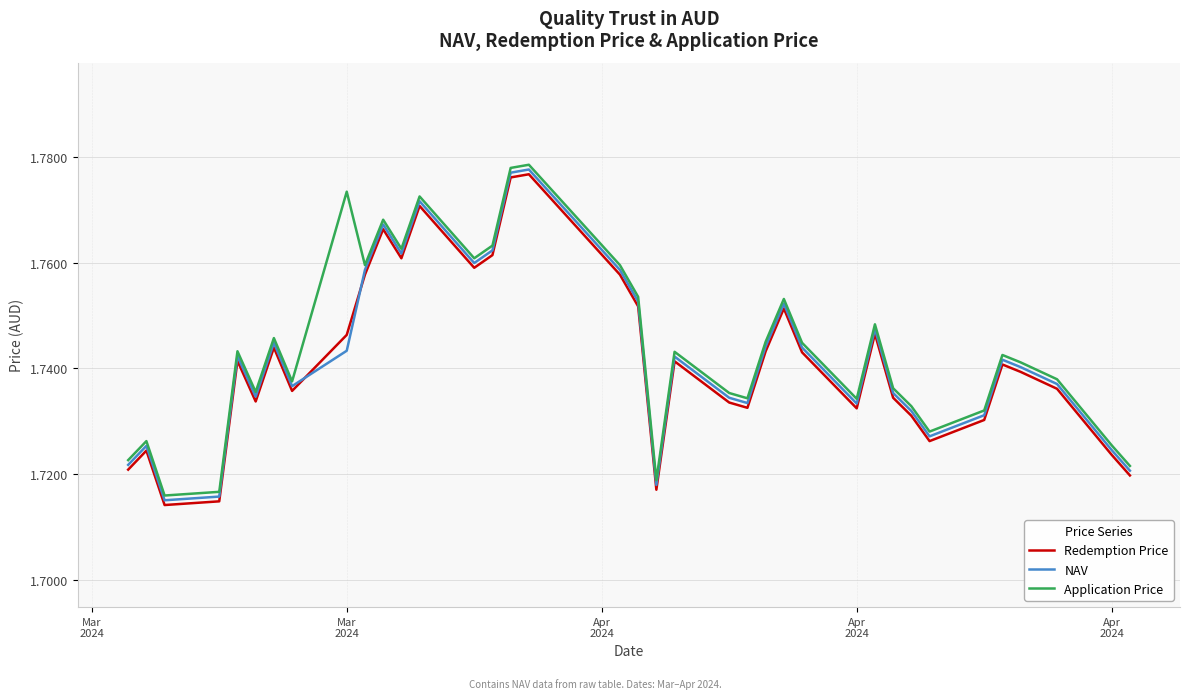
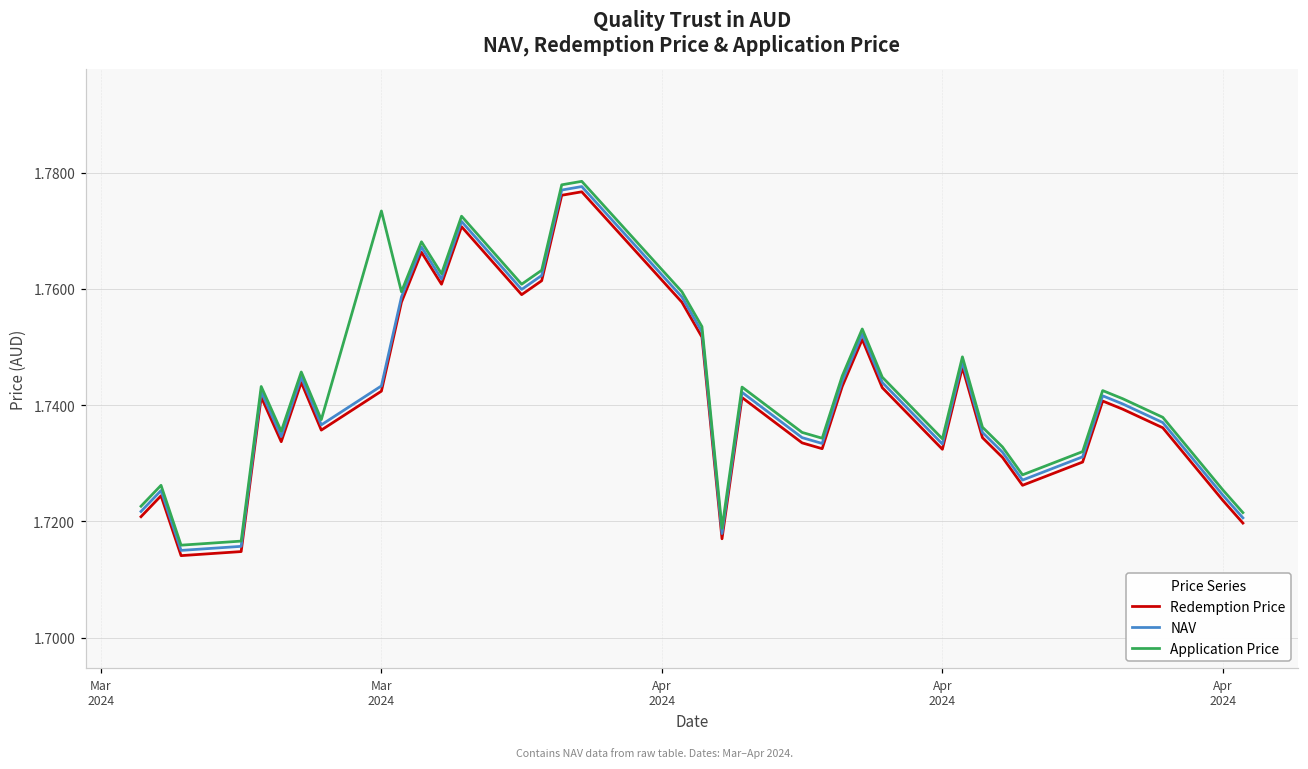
Redemption Price, Mar 2024: 1.746 -> 1.742
